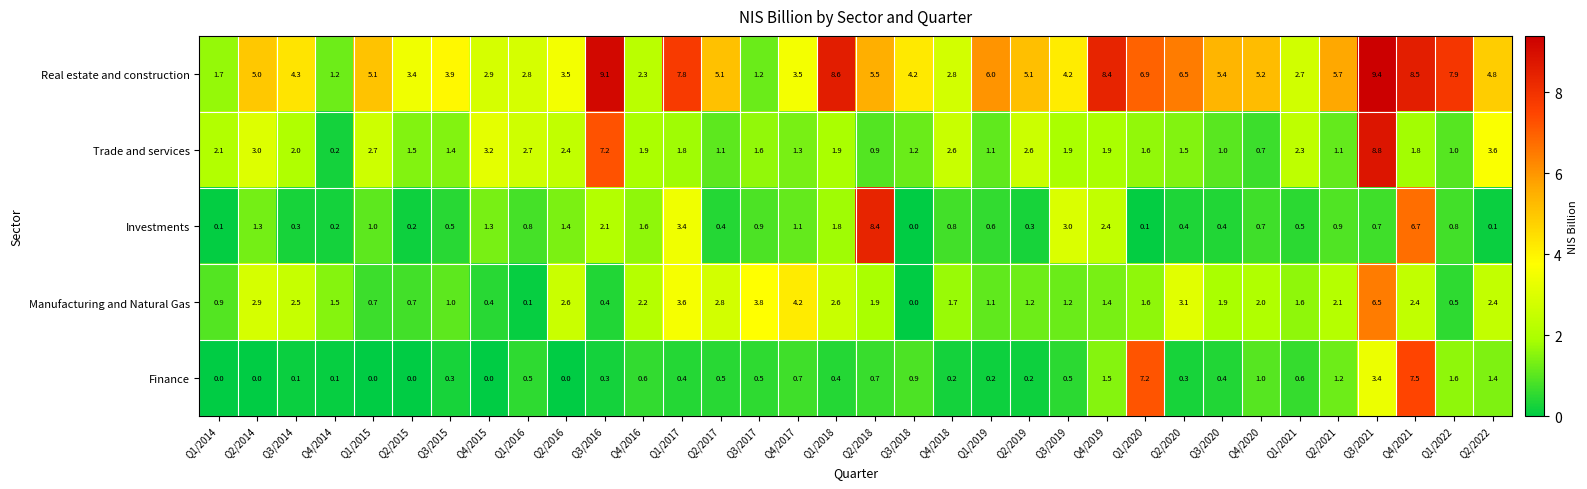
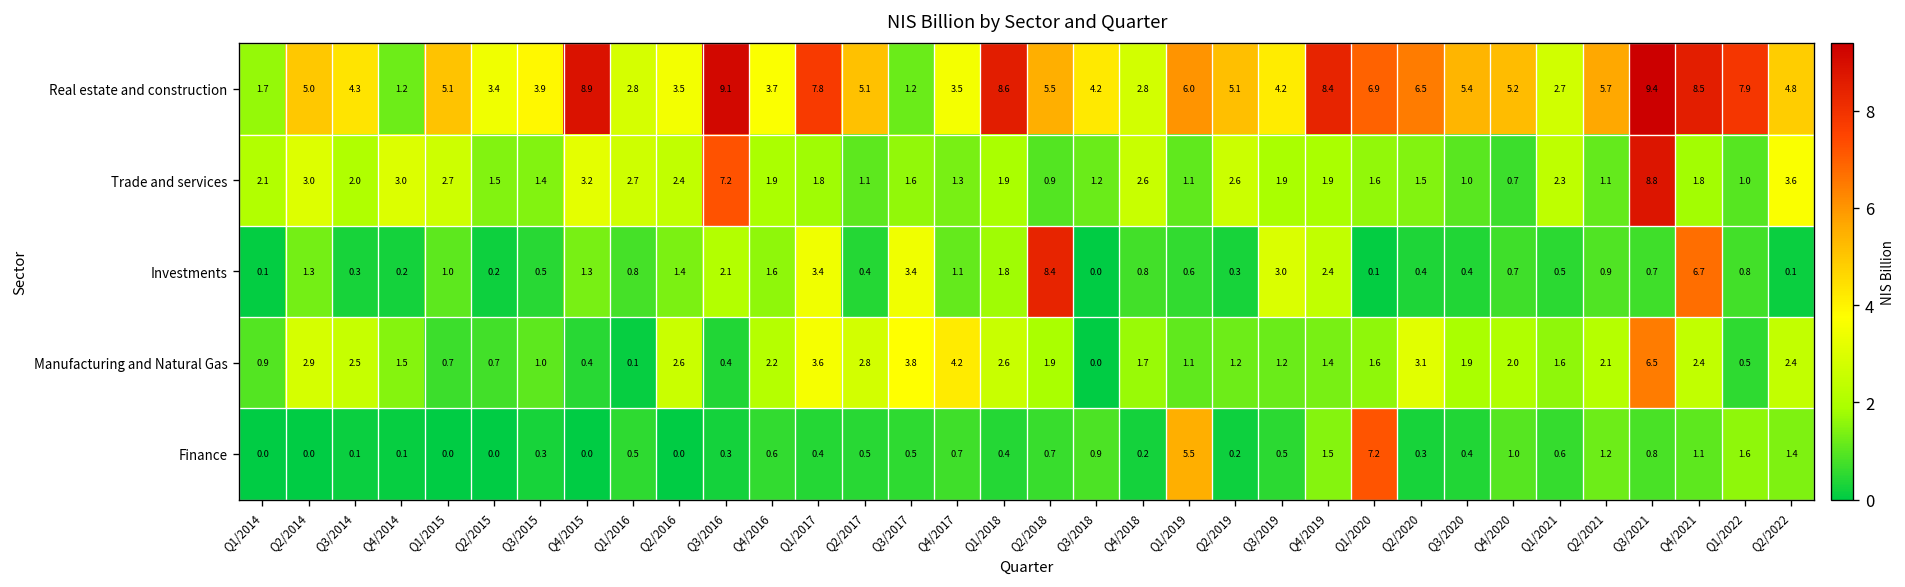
Real estate and construction, Q4/2015: 2.9 -> 8.9
Real estate and construction, Q4/2016: 2.3 -> 3.7
Trade and services, Q4/2014: 0.2 -> 3.0
Investments, Q3/2017: 0.9 -> 3.4
Finance, Q1/2019: 0.2 -> 5.5
Finance, Q3/2021: 3.4 -> 0.8
Finance, Q4/2021: 7.5 -> 1.1
